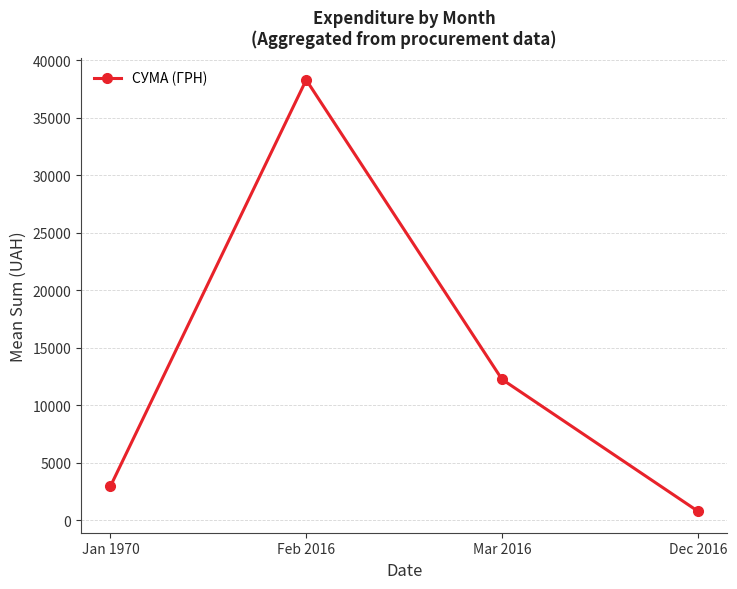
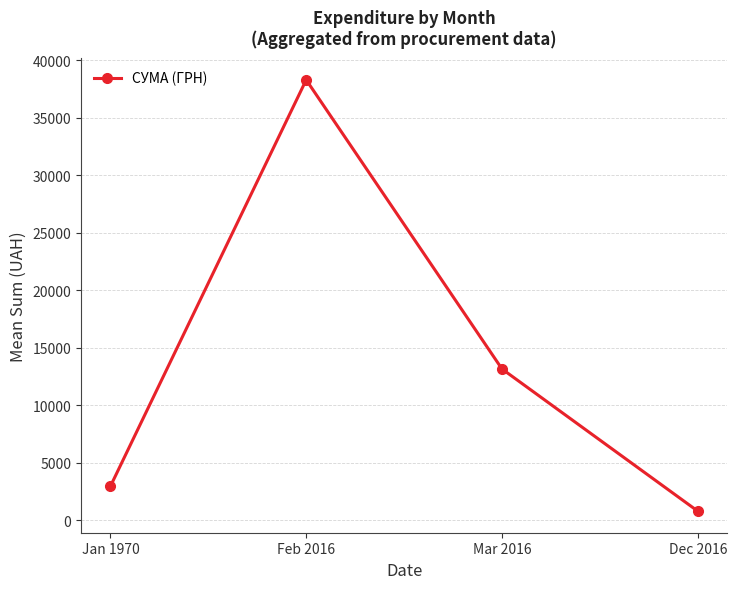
Mar 2016: 12300 -> 13200
